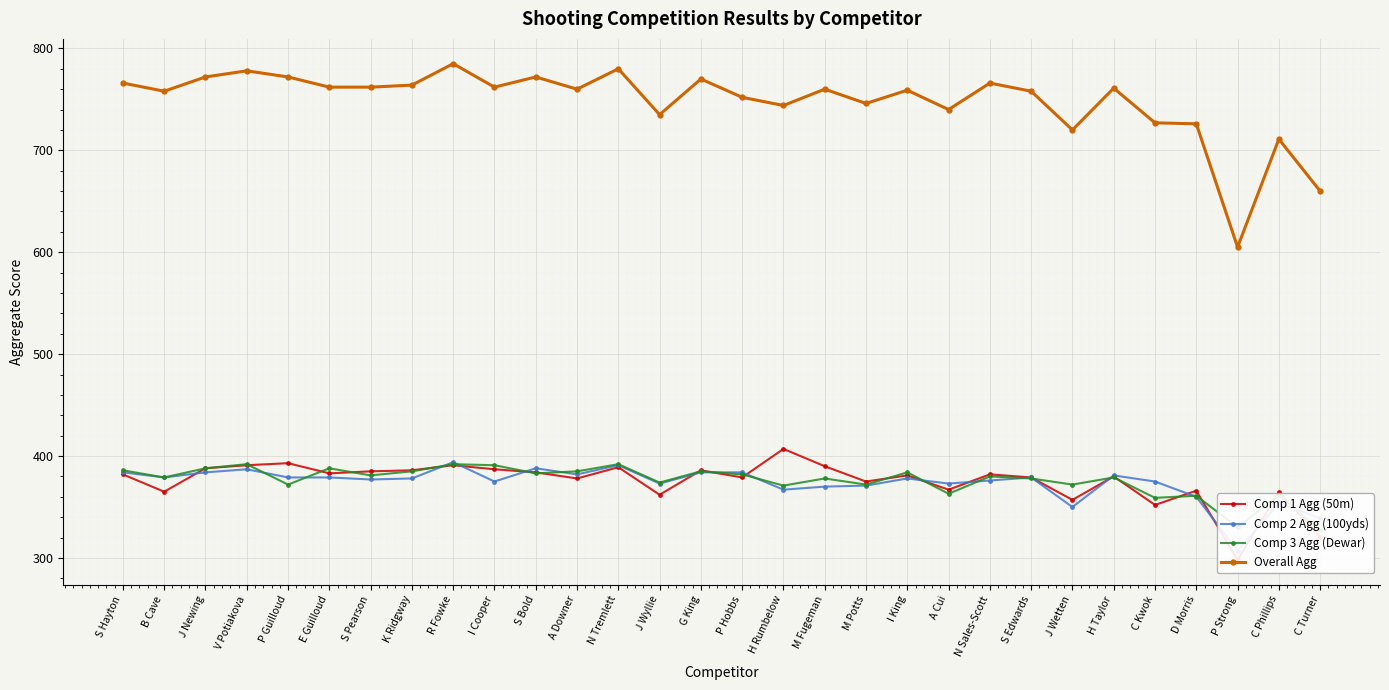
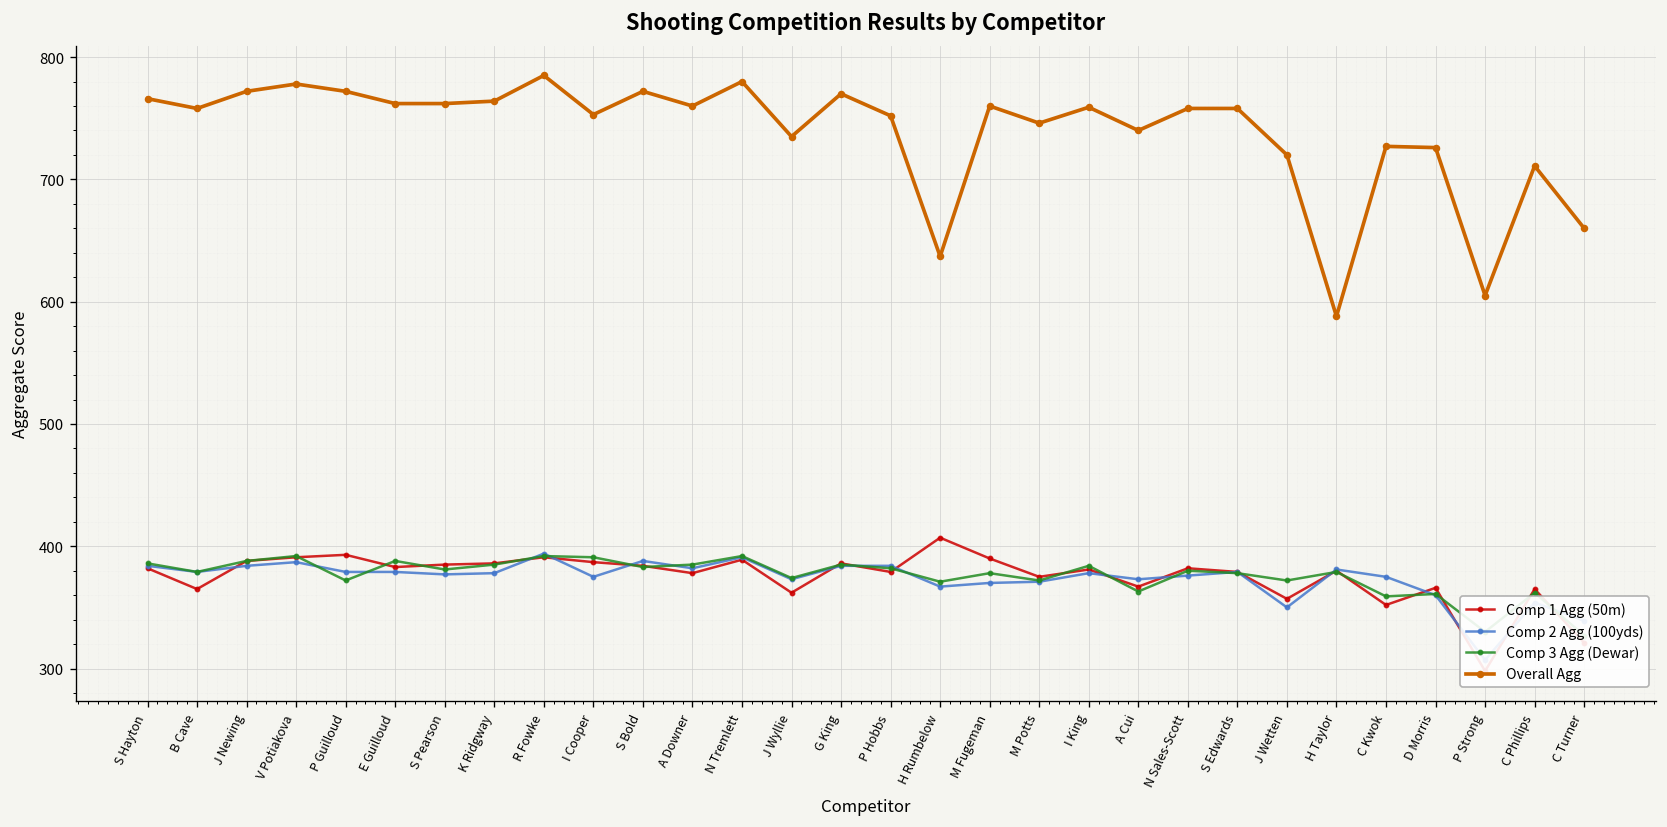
Overall Agg, I Cooper: 762 -> 753
Overall Agg, H Rumbelow: 744 -> 637
Overall Agg, N Sales-Scott: 766 -> 758
Overall Agg, H Taylor: 761 -> 588
